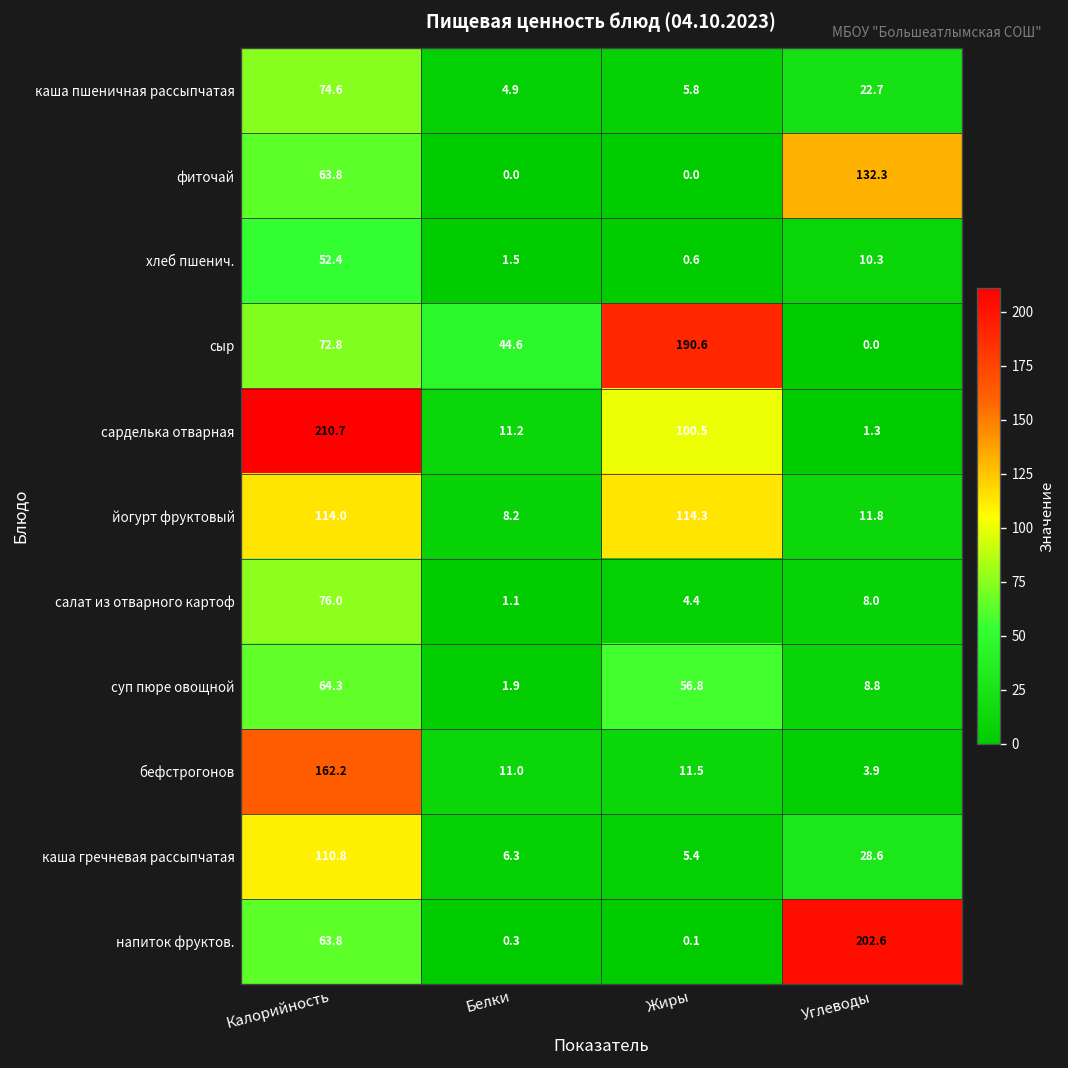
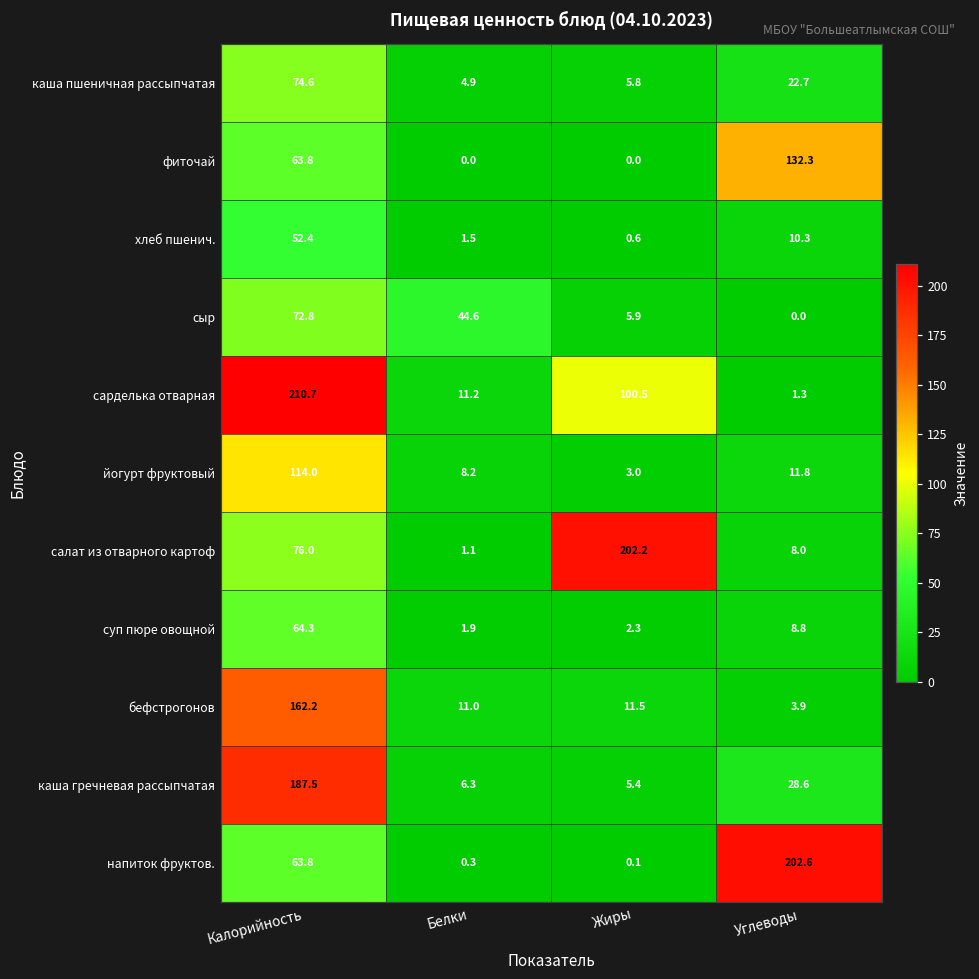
сыр, Жиры: 190.6 -> 5.9
йогурт фруктовый, Жиры: 114.3 -> 3.0
салат из отварного картоф, Жиры: 4.4 -> 202.2
суп пюре овощной, Жиры: 56.8 -> 2.3
каша гречневая рассыпчатая, Калорийность: 110.8 -> 187.5
